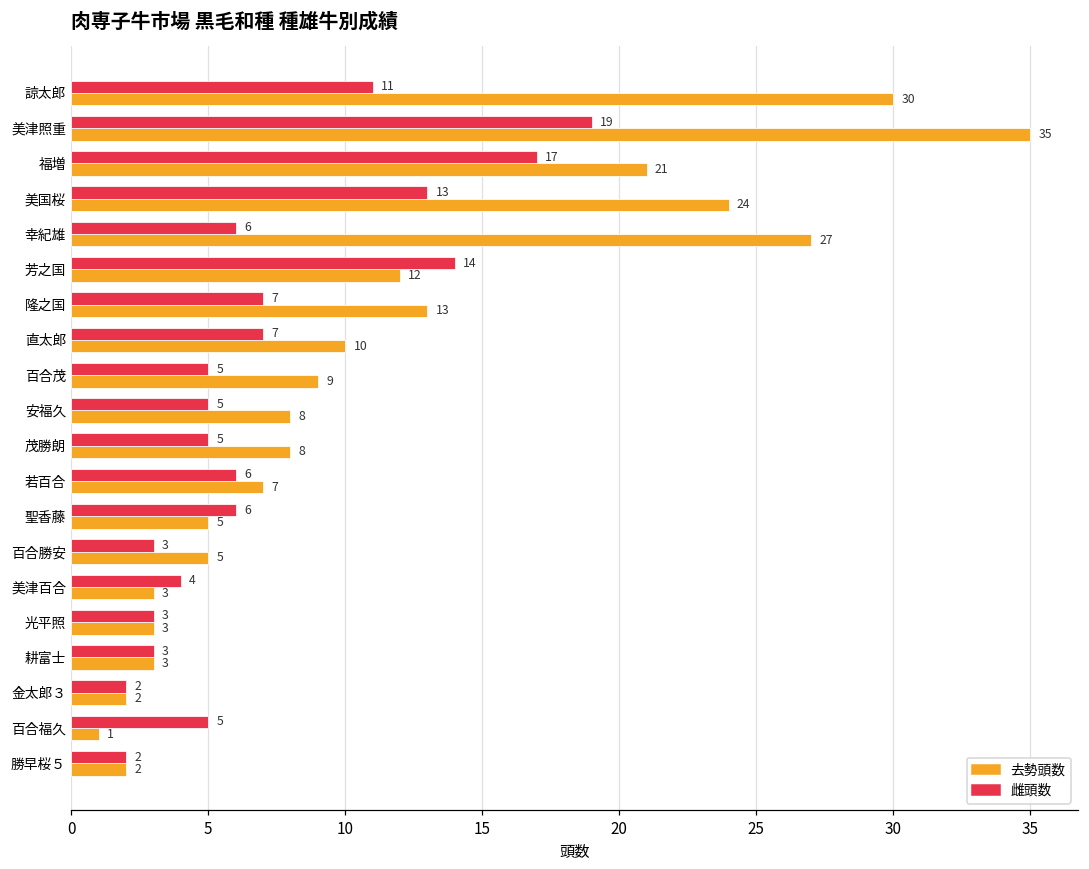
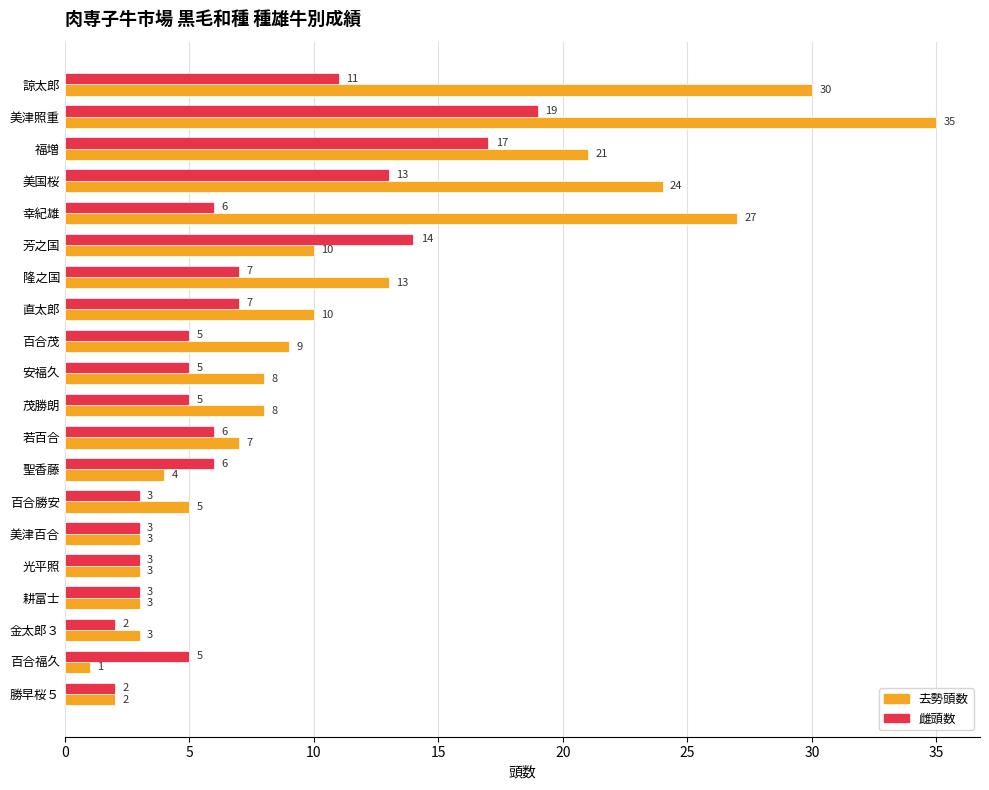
去勢頭数, 芳之国: 12 -> 10
去勢頭数, 聖香藤: 5 -> 4
雌頭数, 美津百合: 4 -> 3
去勢頭数, 金太郎３: 2 -> 3
